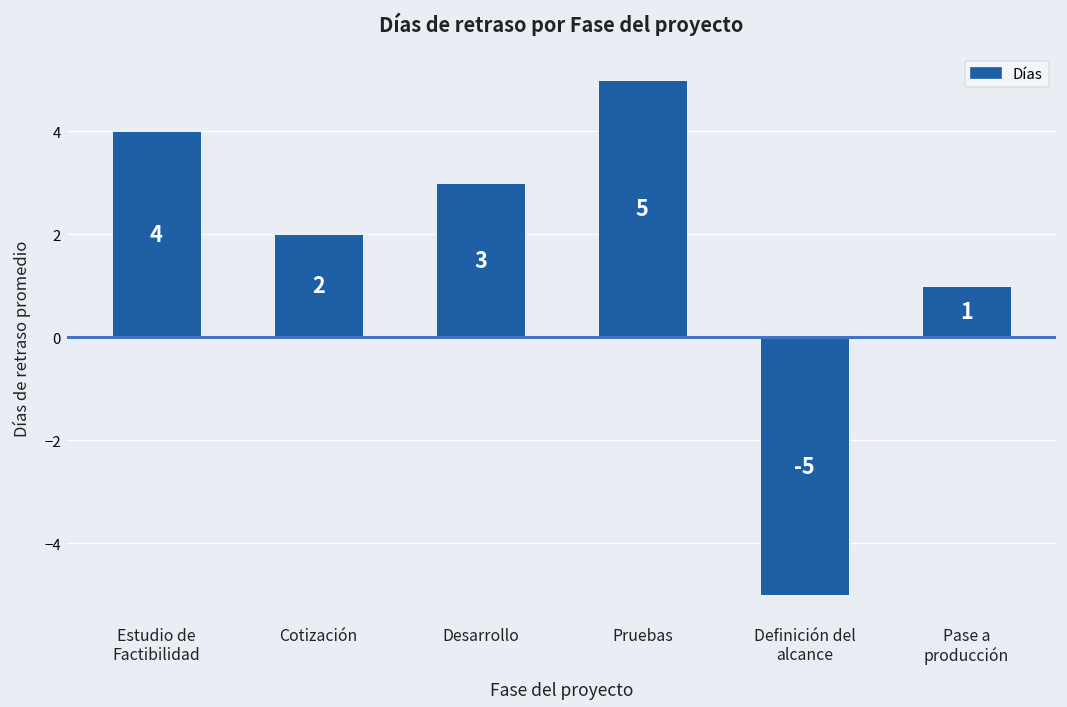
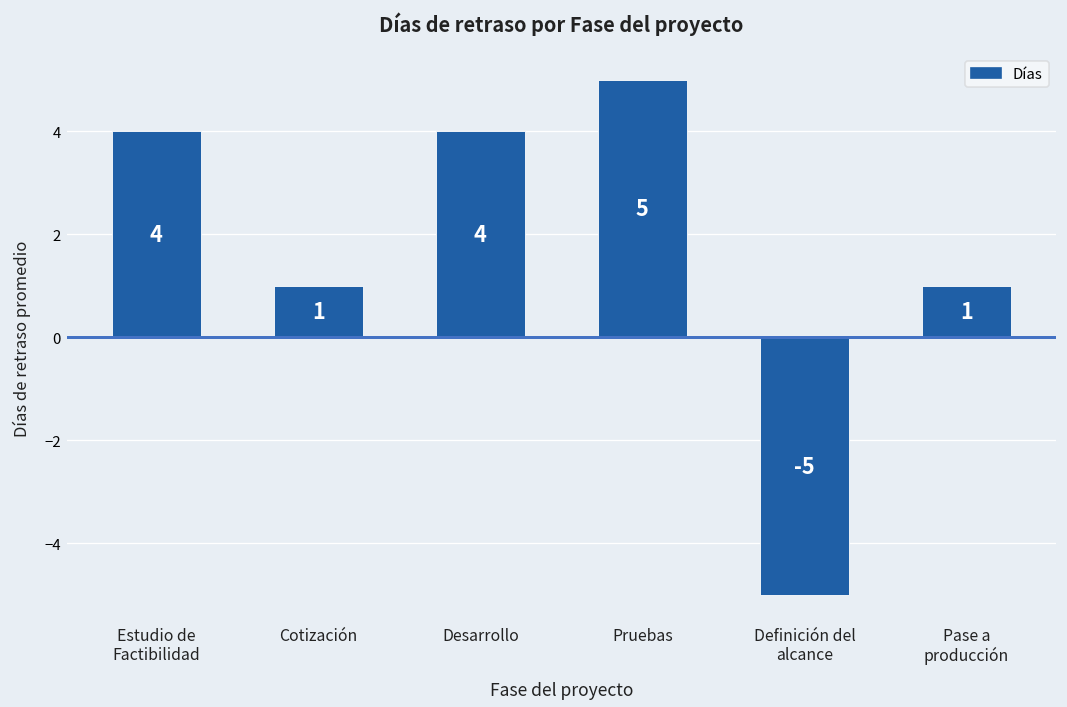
Cotización: 2 -> 1
Desarrollo: 3 -> 4
